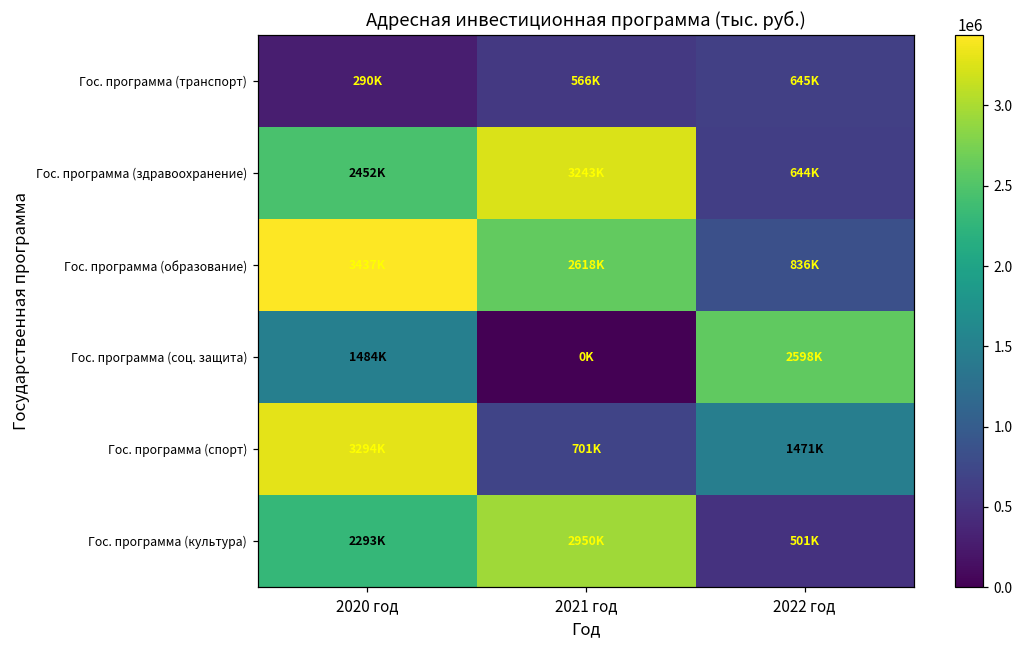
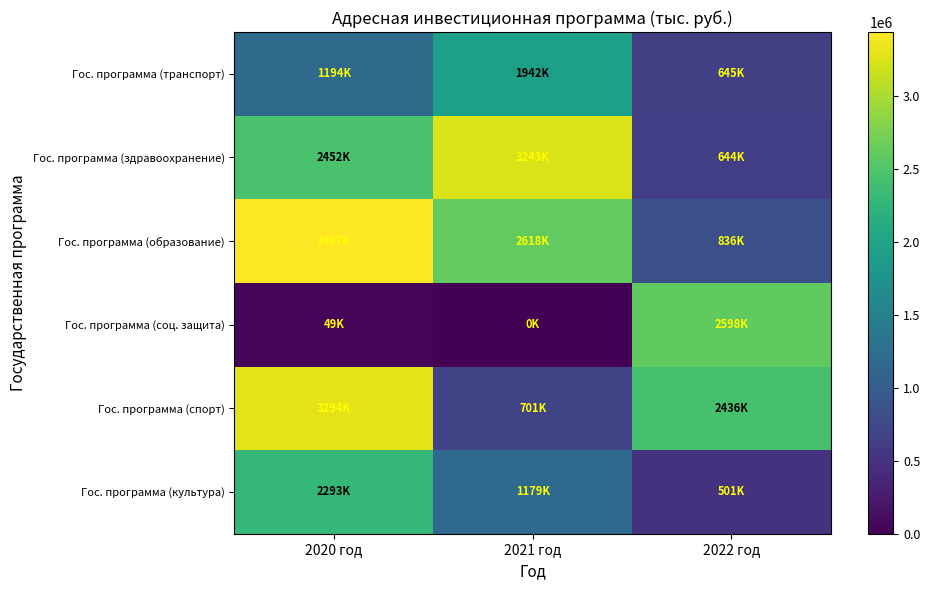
Гос. программа (транспорт), 2020 год: 290K -> 1194K
Гос. программа (транспорт), 2021 год: 566K -> 1942K
Гос. программа (соц. защита), 2020 год: 1484K -> 49K
Гос. программа (спорт), 2022 год: 1471K -> 2436K
Гос. программа (культура), 2021 год: 2950K -> 1179K
